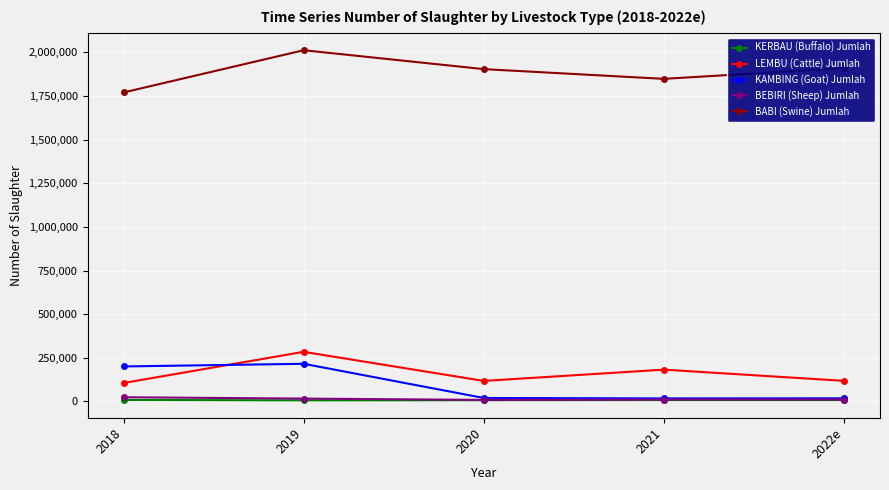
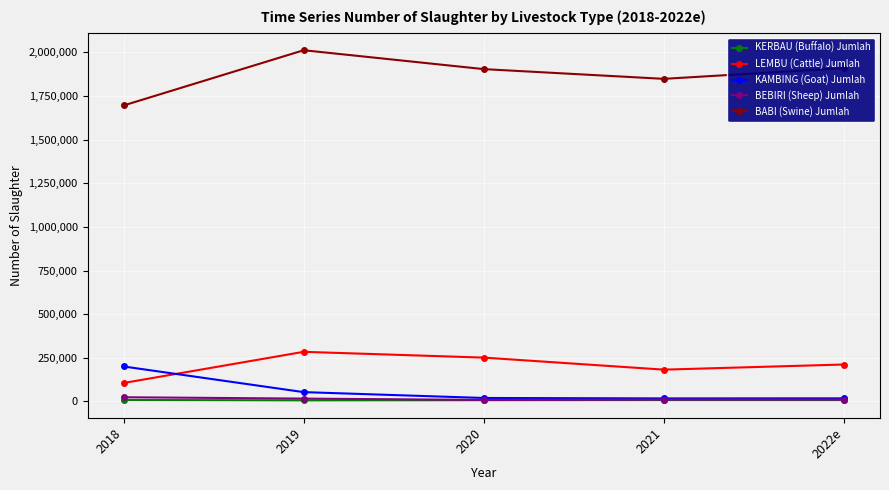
BABI (Swine) Jumlah, 2018: 1,770,000 -> 1,700,000
KAMBING (Goat) Jumlah, 2019: 220,000 -> 50,000
LEMBU (Cattle) Jumlah, 2020: 120,000 -> 250,000
LEMBU (Cattle) Jumlah, 2022e: 120,000 -> 210,000
